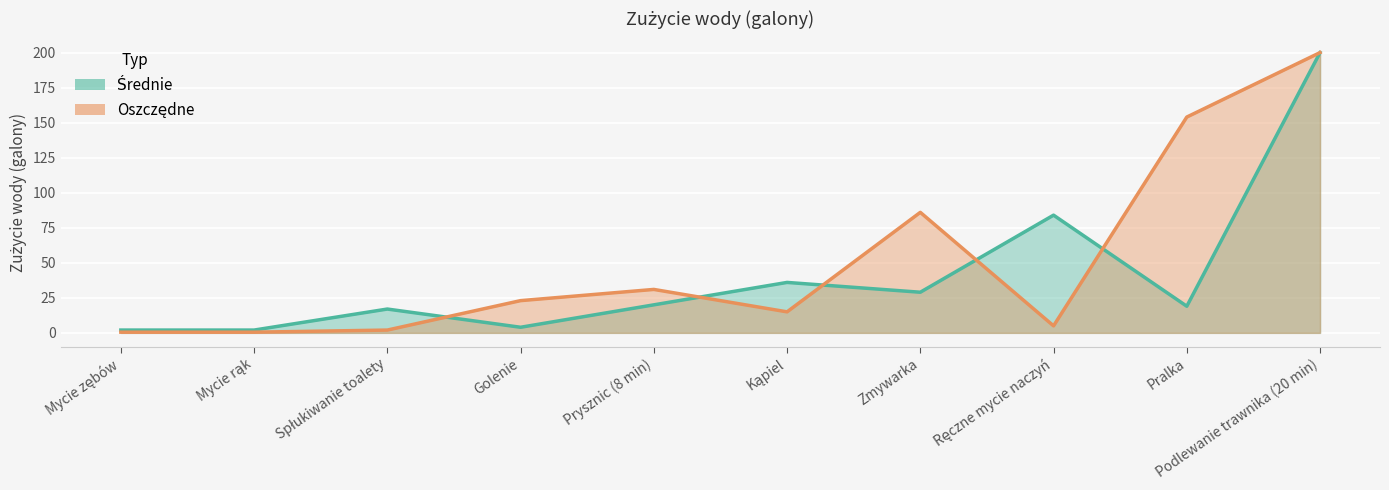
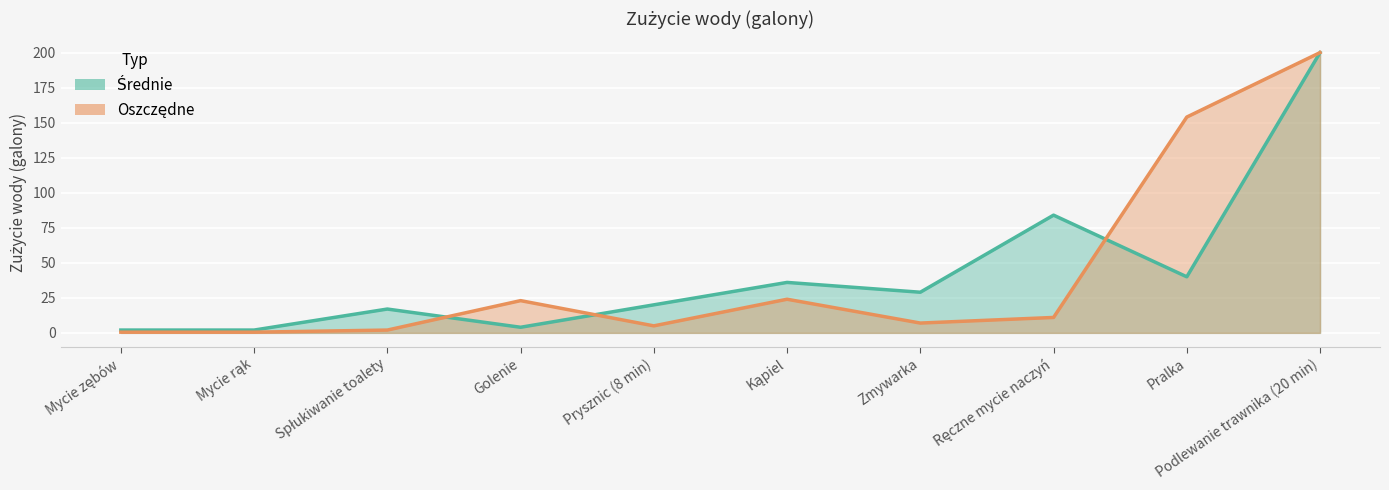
Oszczędne, Prysznic (8 min): 31 -> 5
Oszczędne, Kąpiel: 15 -> 24
Oszczędne, Zmywarka: 86 -> 7
Oszczędne, Ręczne mycie naczyń: 5 -> 11
Średnie, Pralka: 19 -> 40
